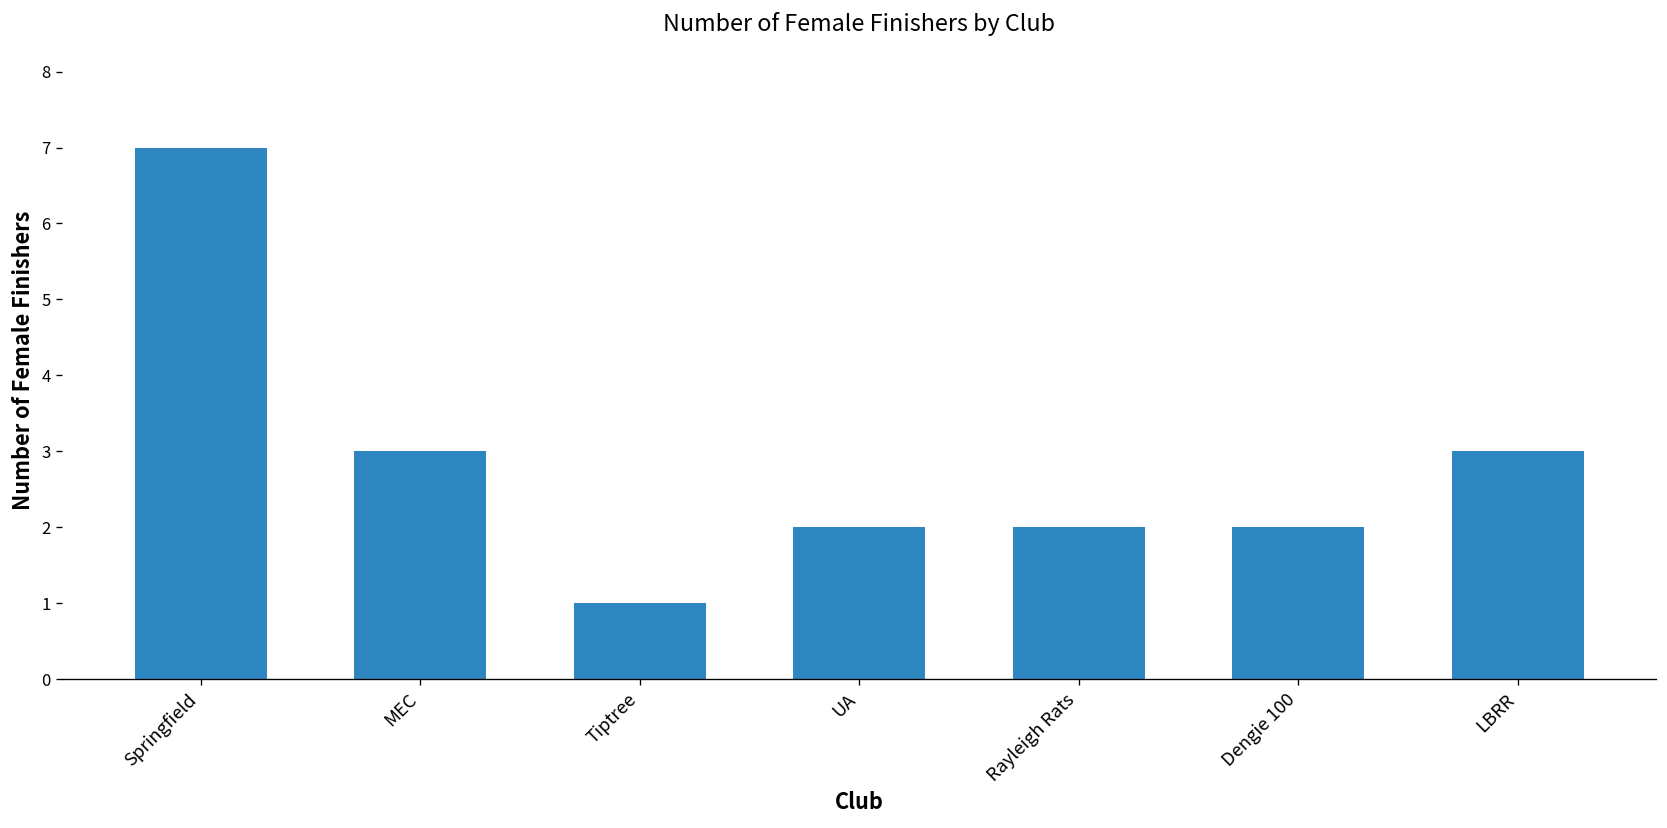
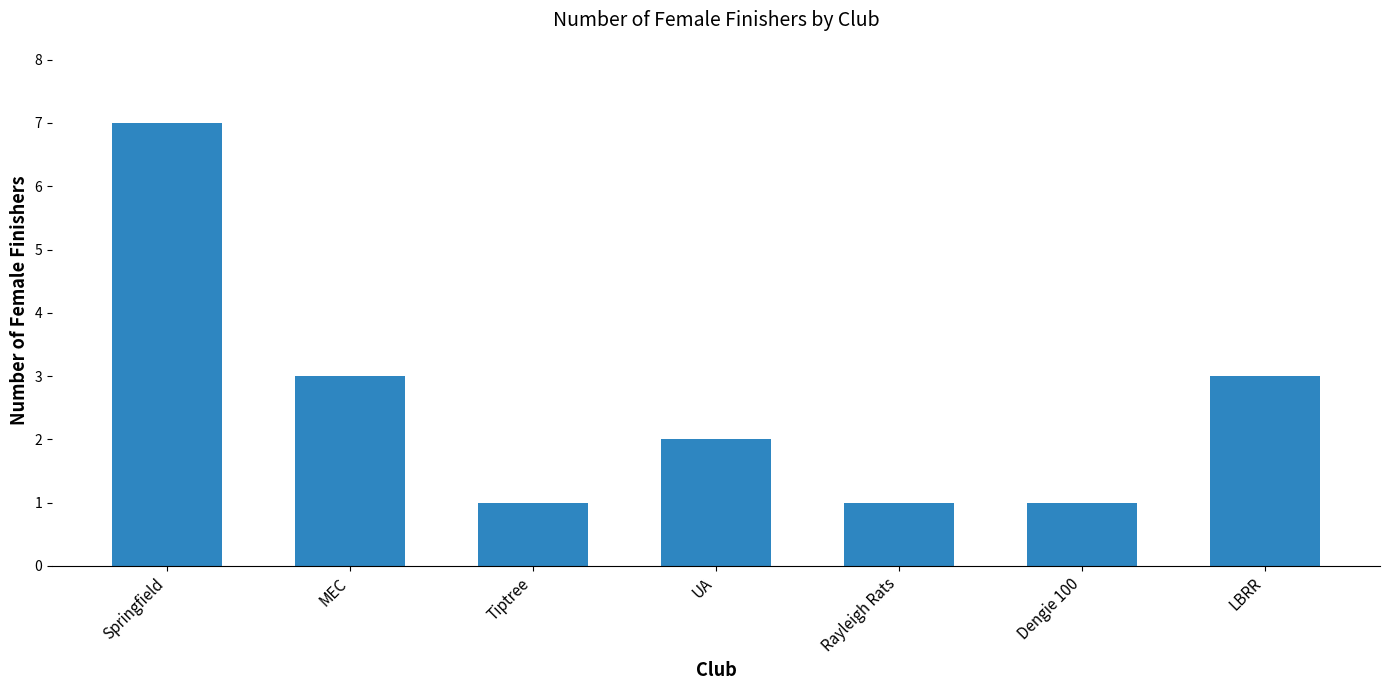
Rayleigh Rats: 2 -> 1
Dengie 100: 2 -> 1
